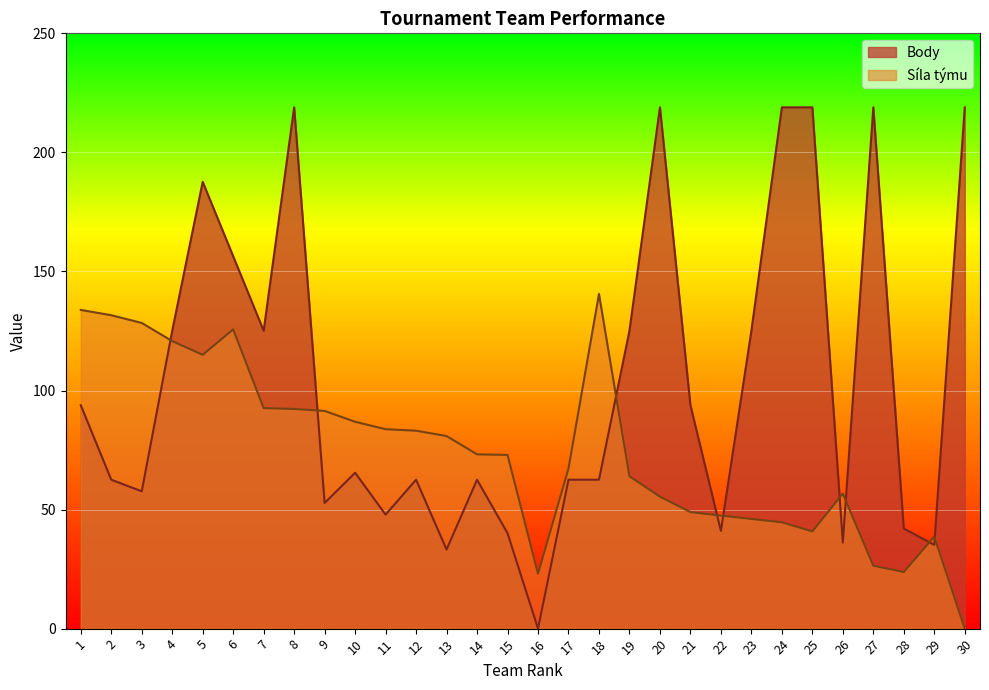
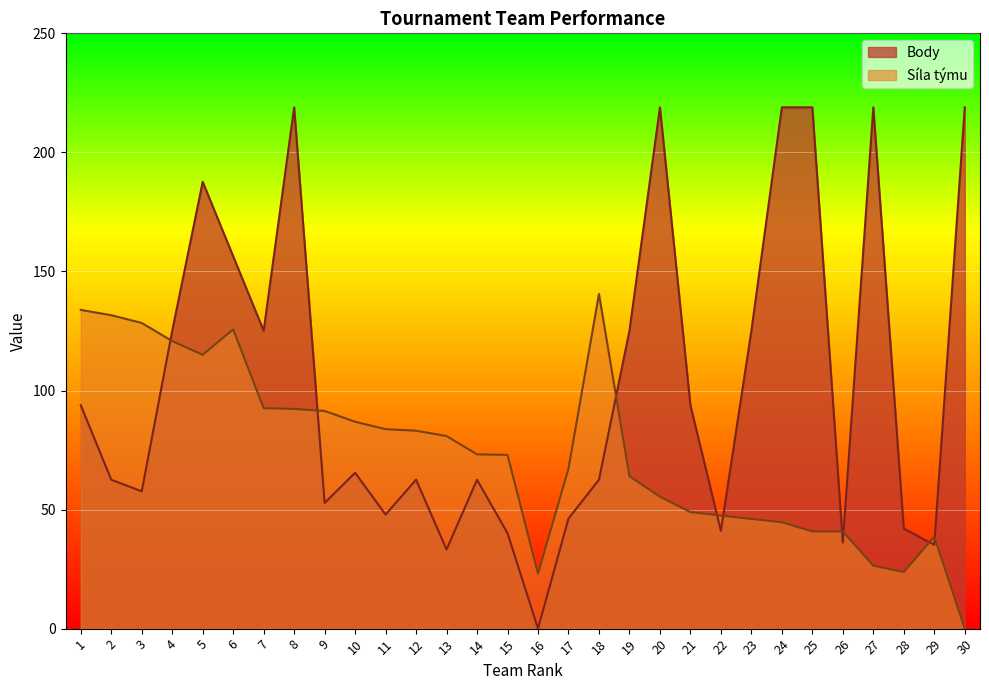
Body, 17: 63 -> 46
Síla týmu, 26: 57 -> 41
